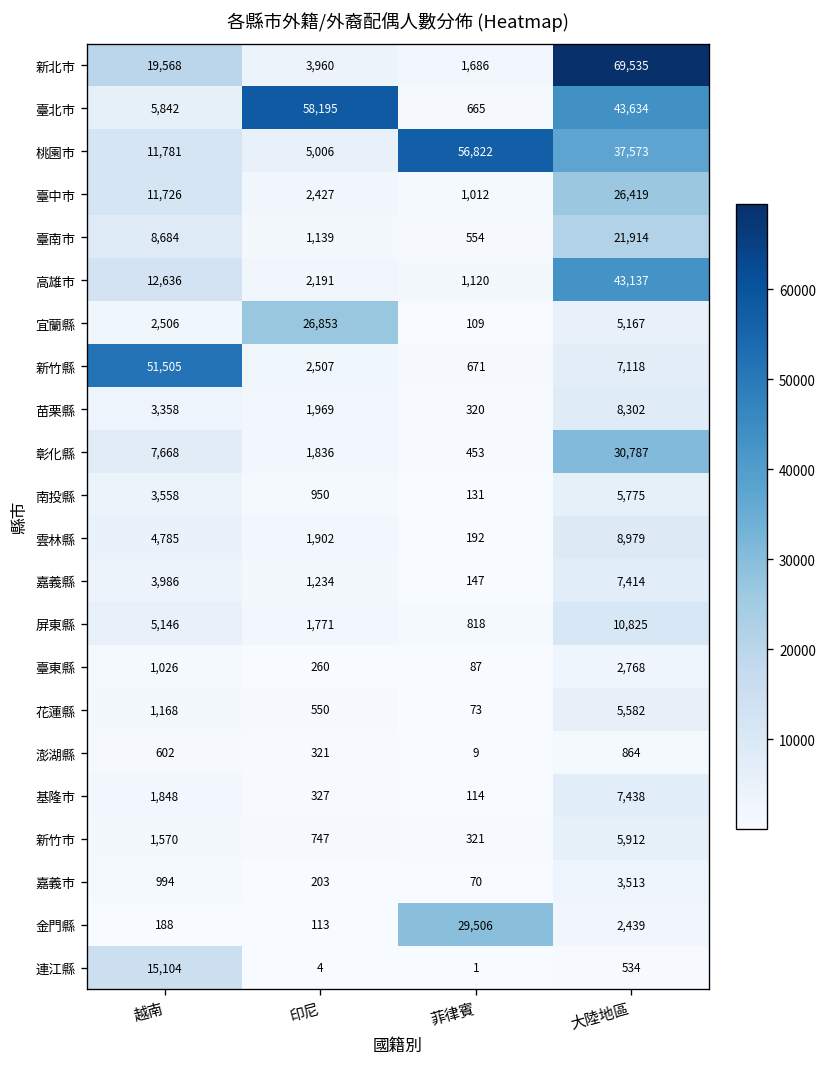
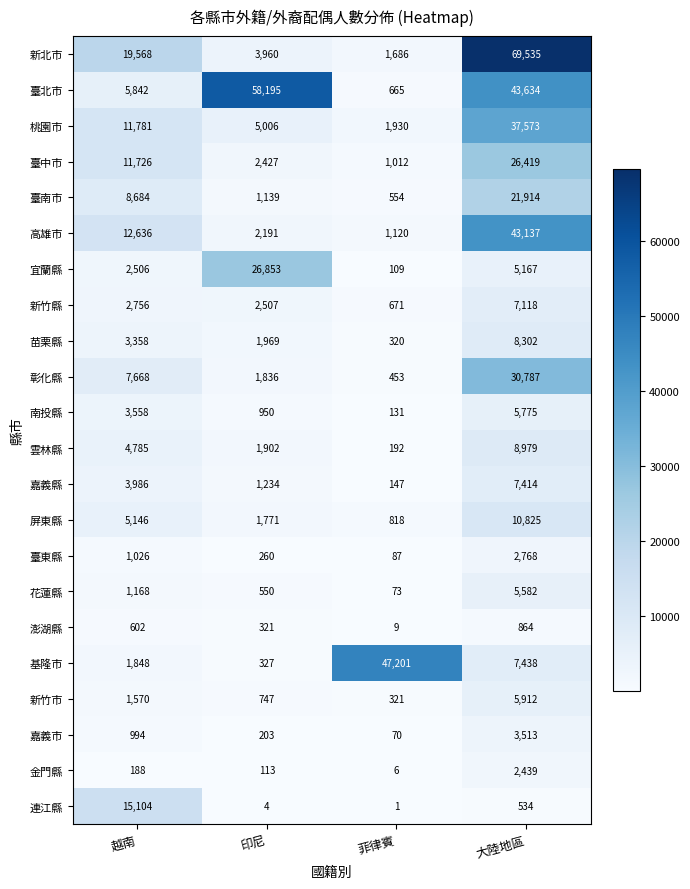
桃園市, 菲律賓: 56,822 -> 1,930
新竹縣, 越南: 51,505 -> 2,756
基隆市, 菲律賓: 114 -> 47,201
金門縣, 菲律賓: 29,506 -> 6
